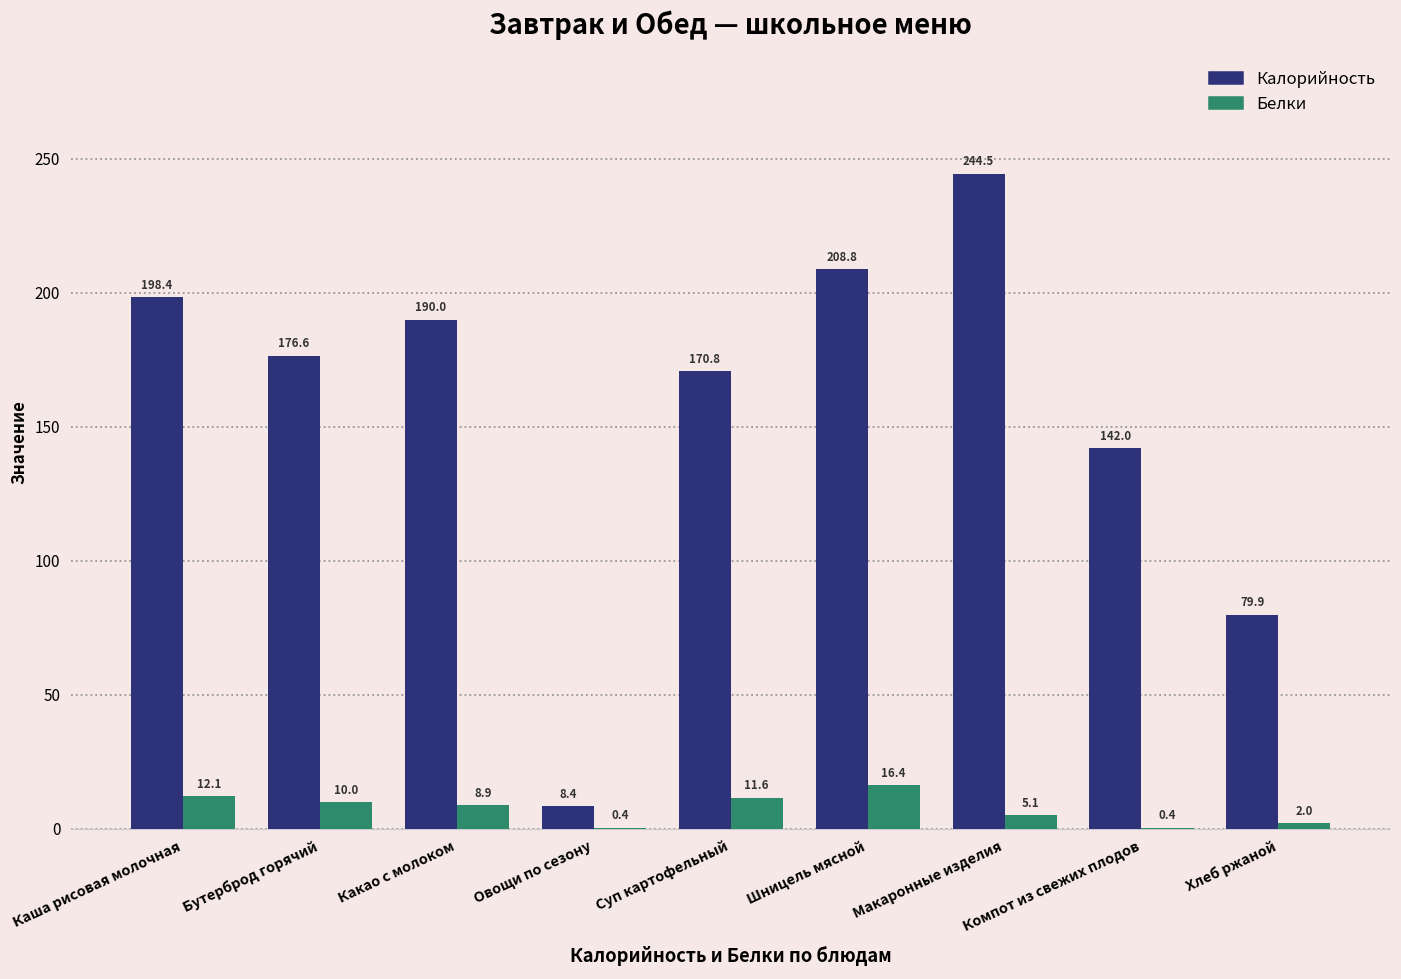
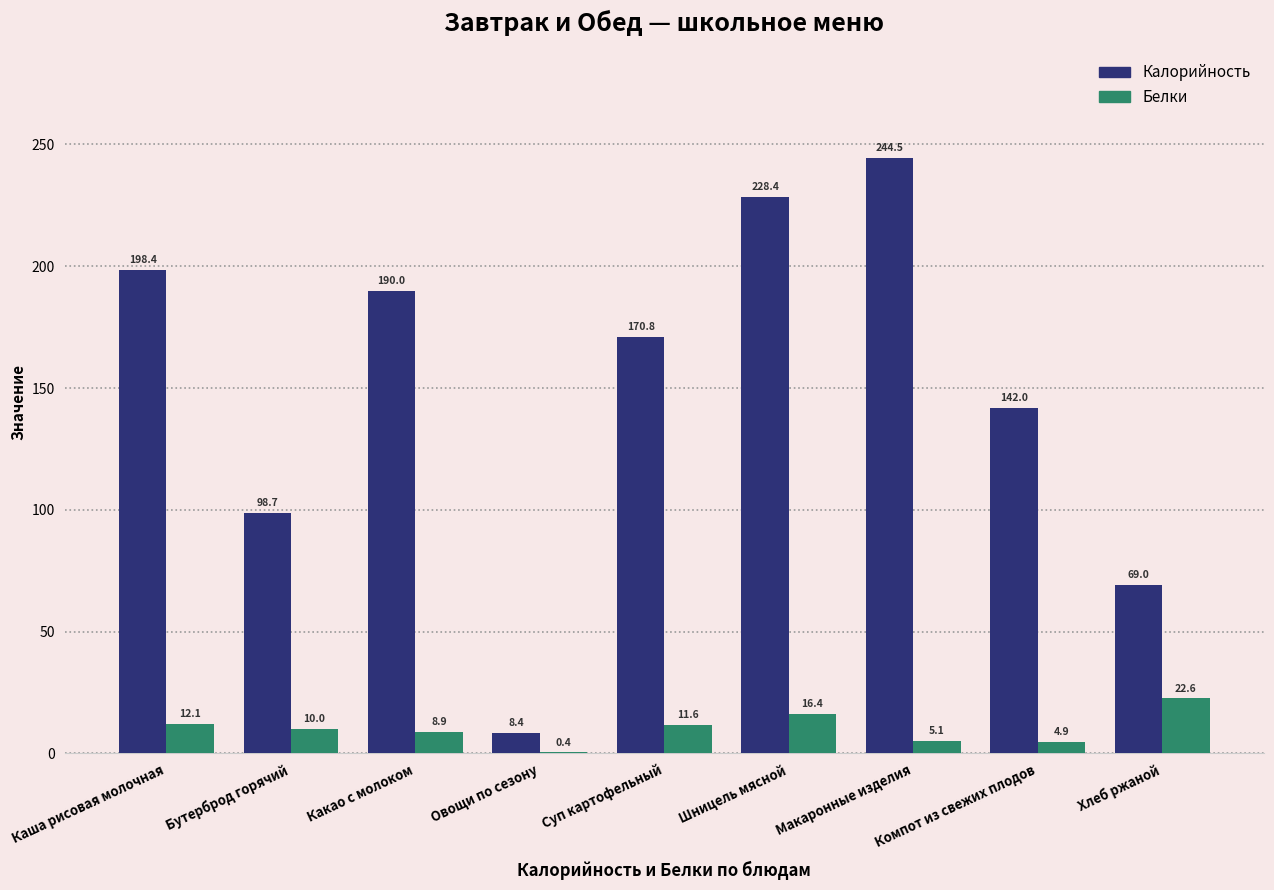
Калорийность, Бутерброд горячий: 176.6 -> 98.7
Калорийность, Шницель мясной: 208.8 -> 228.4
Белки, Компот из свежих плодов: 0.4 -> 4.9
Калорийность, Хлеб ржаной: 79.9 -> 69.0
Белки, Хлеб ржаной: 2.0 -> 22.6
